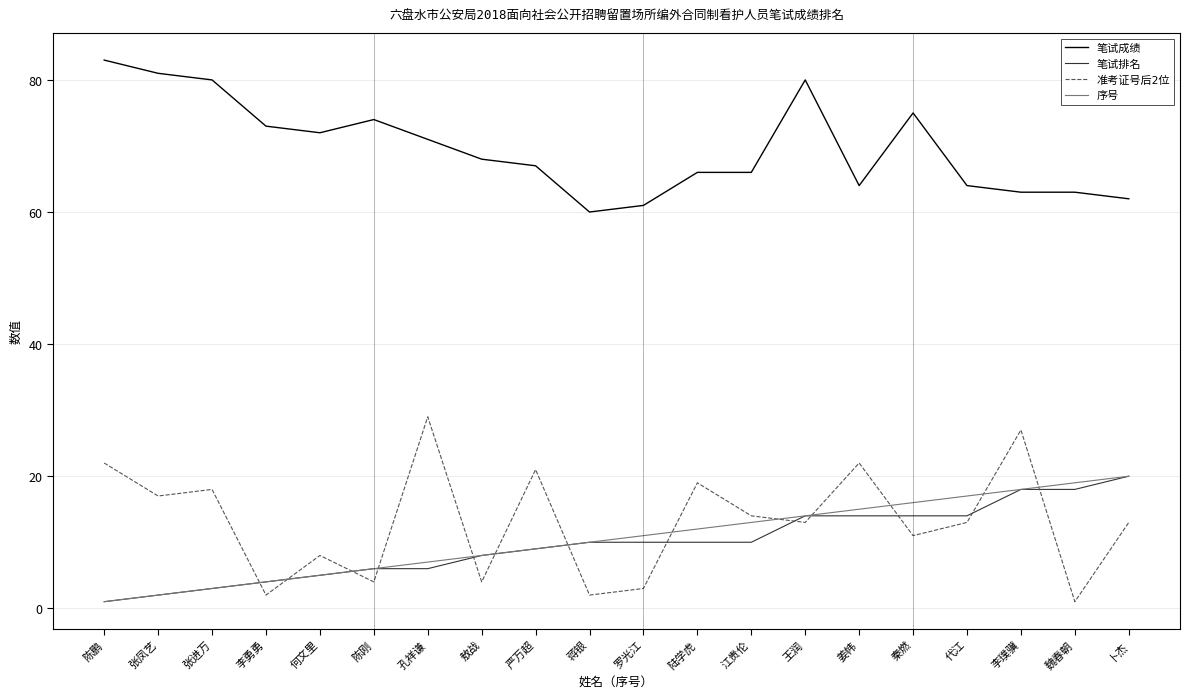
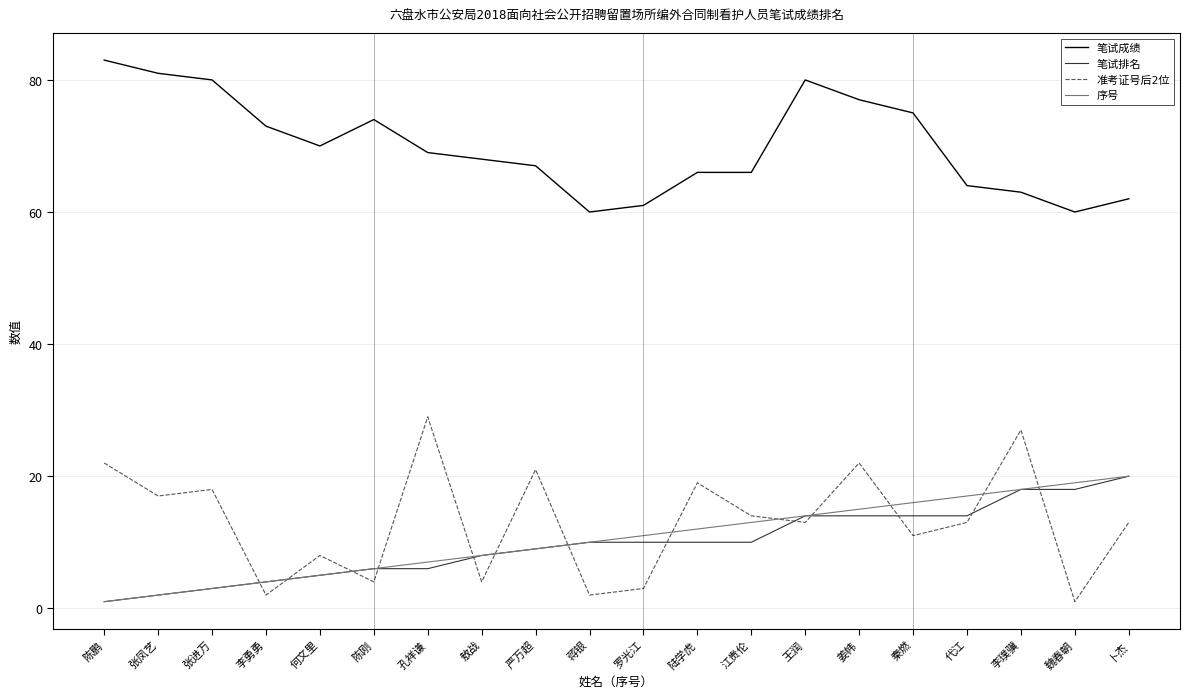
笔试成绩, 何文里: 72 -> 70
笔试成绩, 孔祥谦: 71 -> 69
笔试成绩, 姜帏: 64 -> 77
笔试成绩, 魏春朝: 63 -> 60
